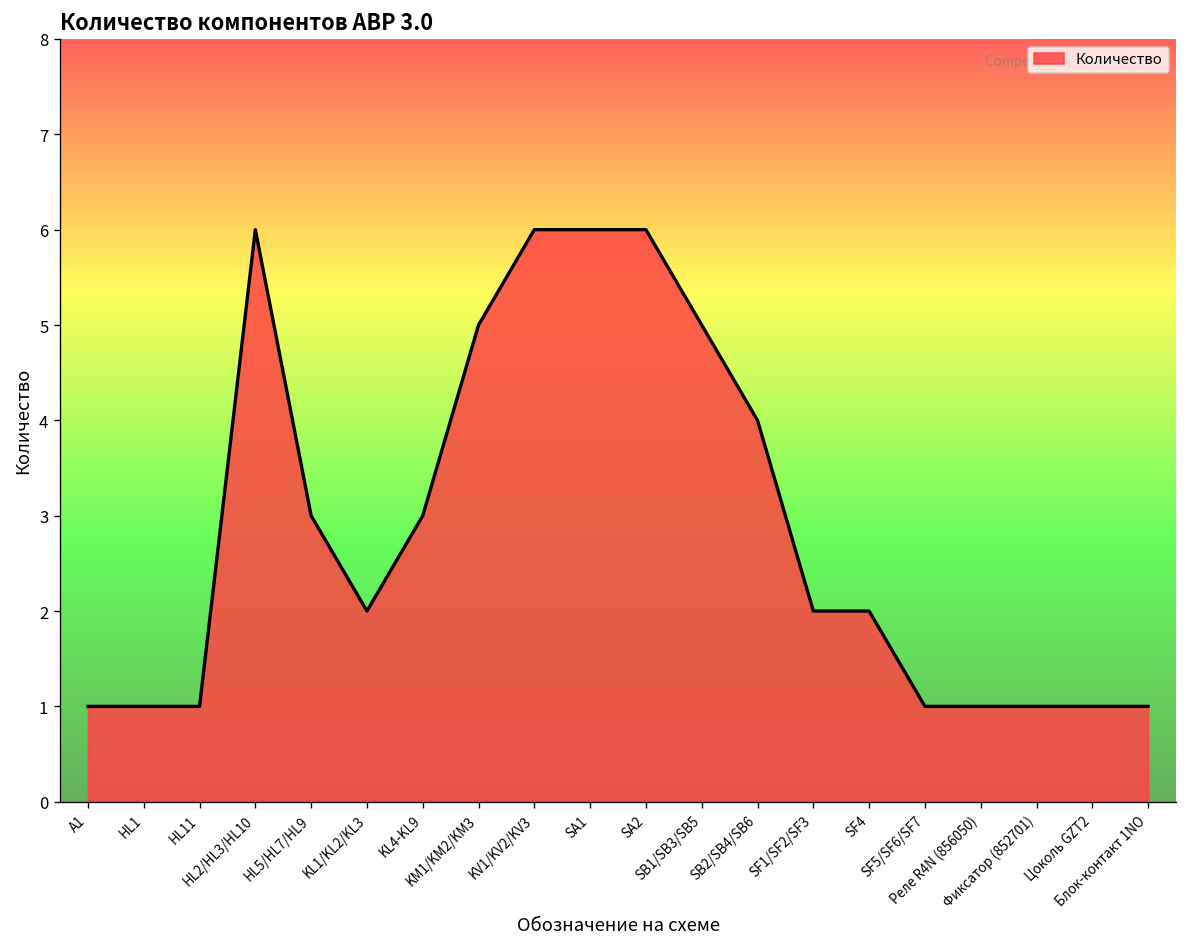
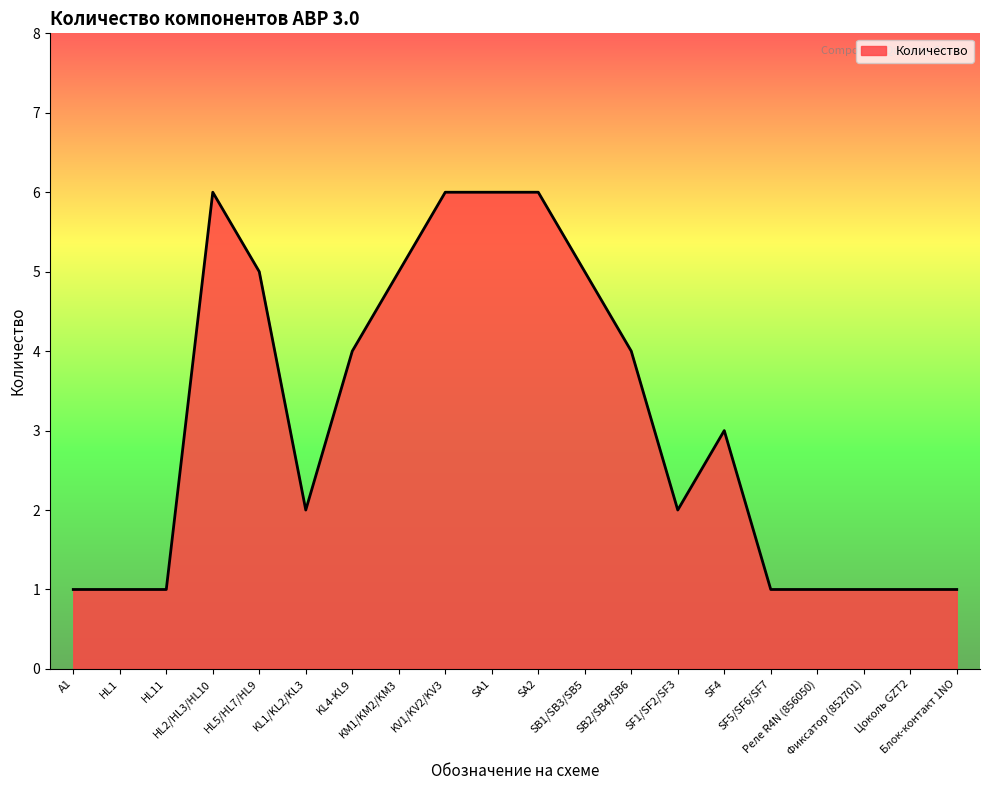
HL5/HL7/HL9: 3 -> 5
KL4-KL9: 3 -> 4
SF4: 2 -> 3
